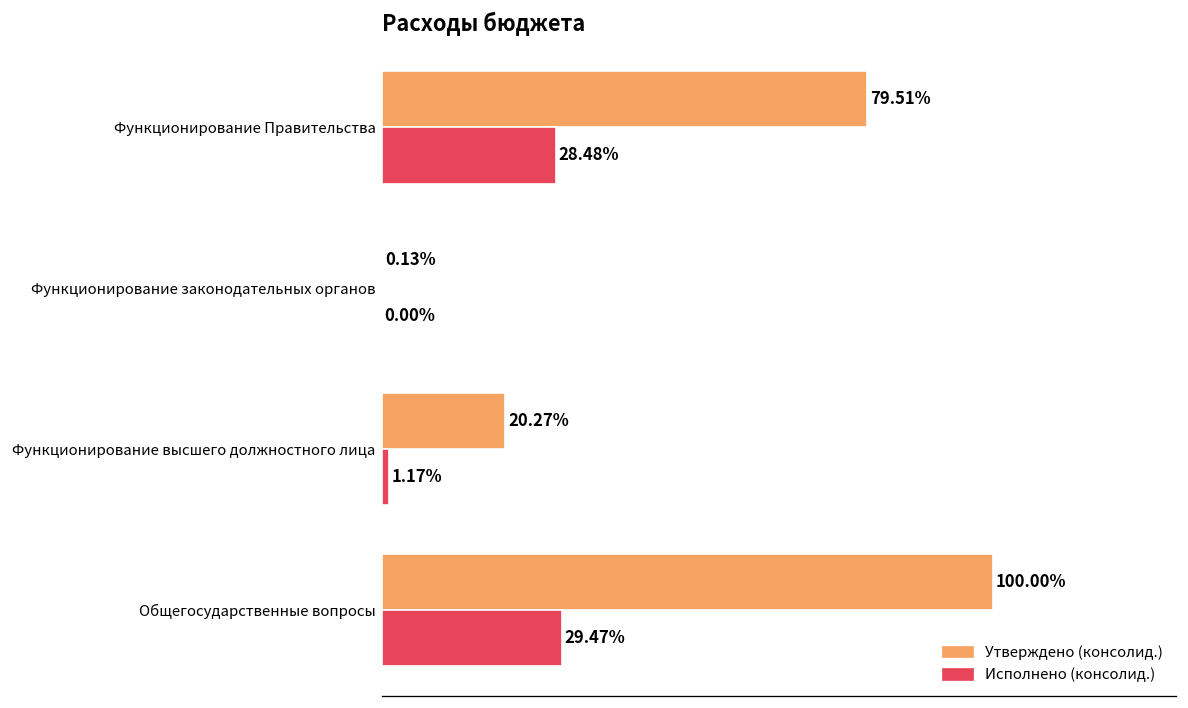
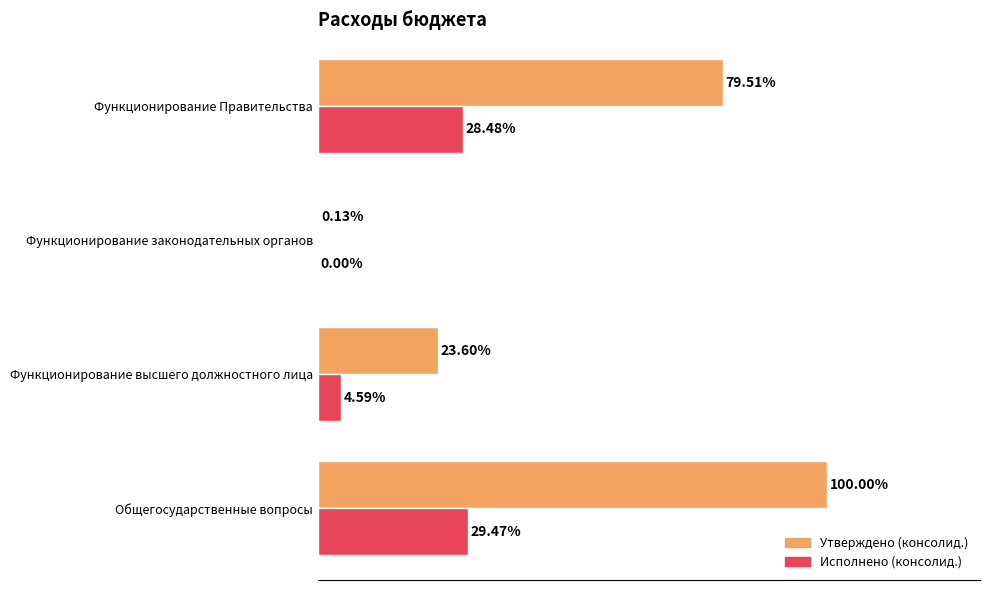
Утверждено (консолид.), Функционирование высшего должностного лица: 20.27% -> 23.60%
Исполнено (консолид.), Функционирование высшего должностного лица: 1.17% -> 4.59%
